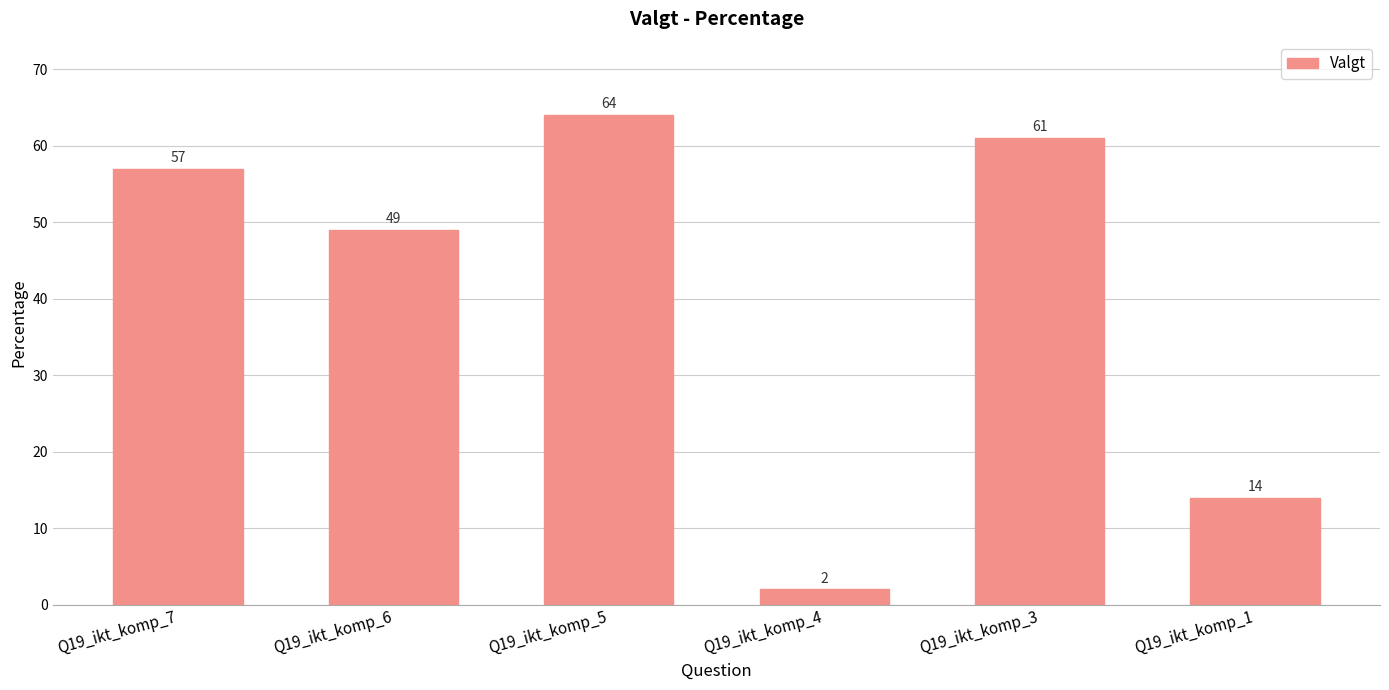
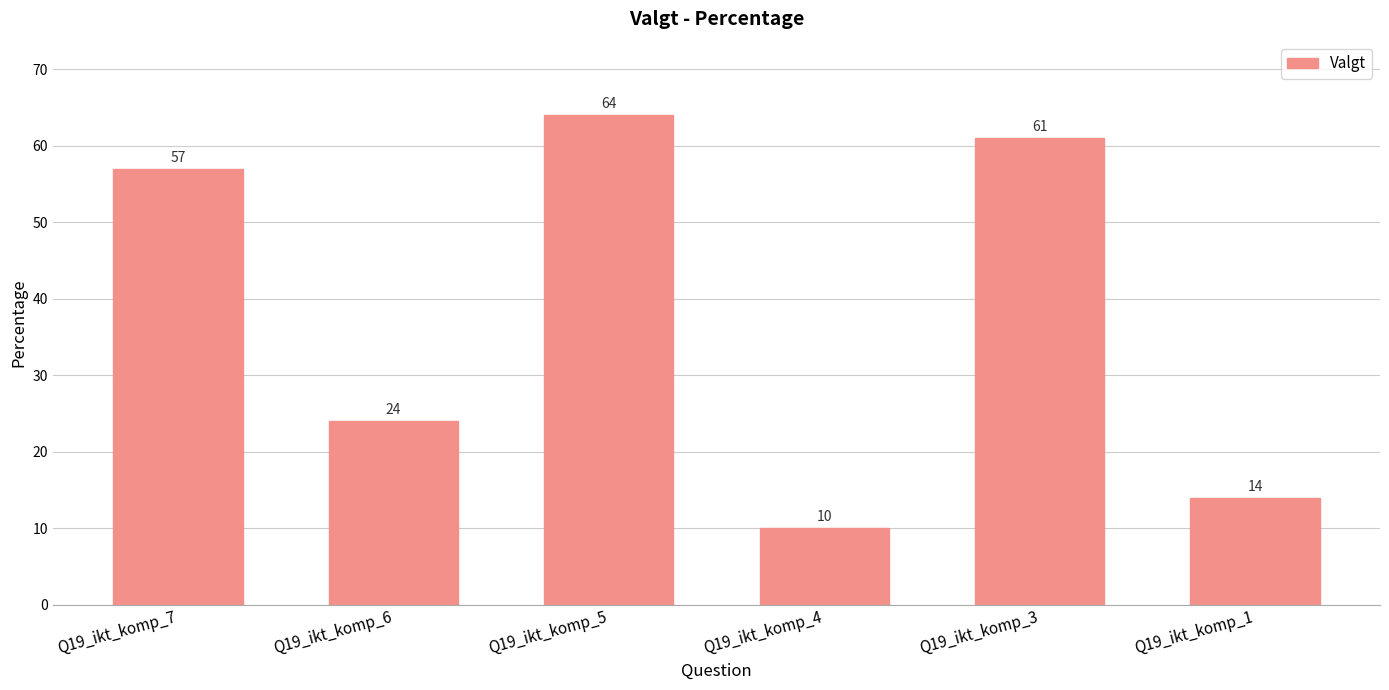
Q19_ikt_komp_6: 49 -> 24
Q19_ikt_komp_4: 2 -> 10
